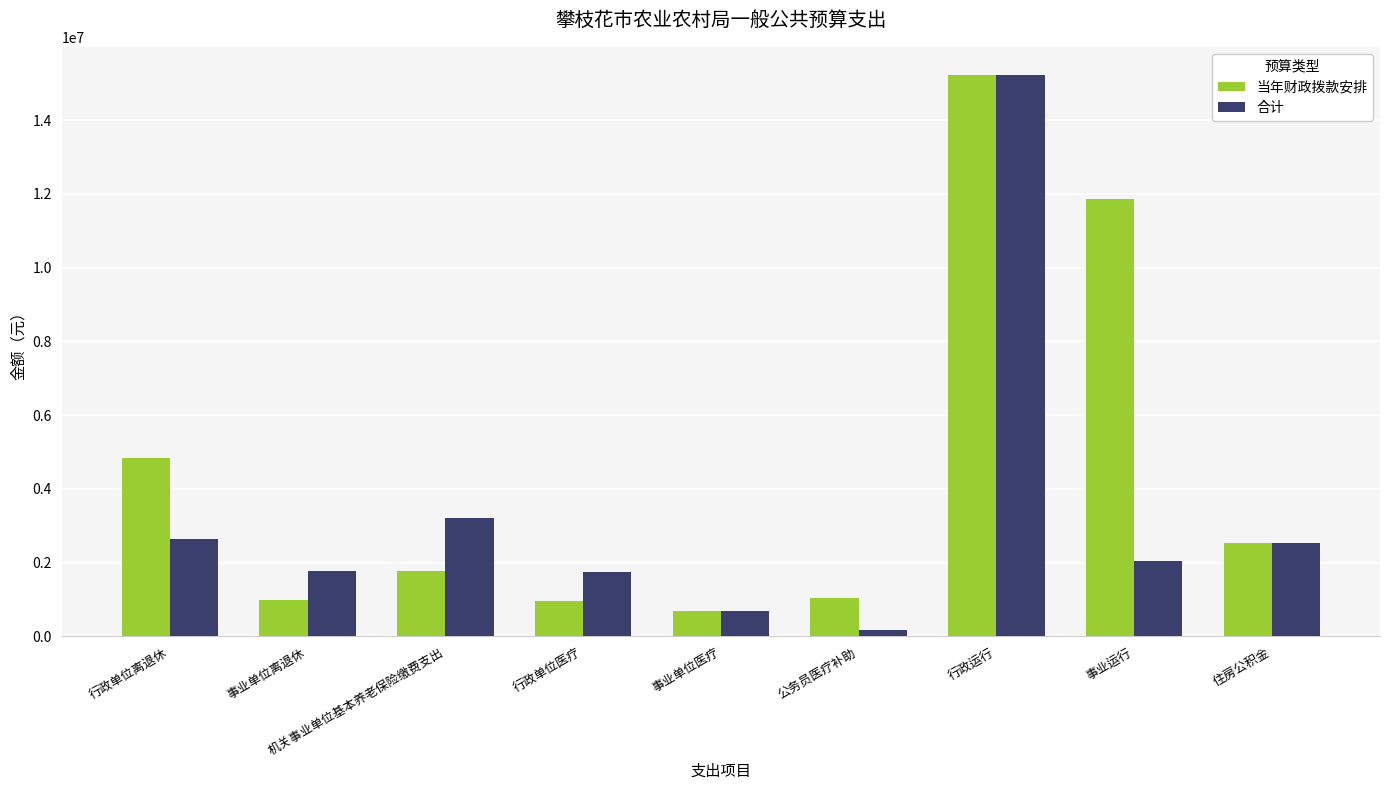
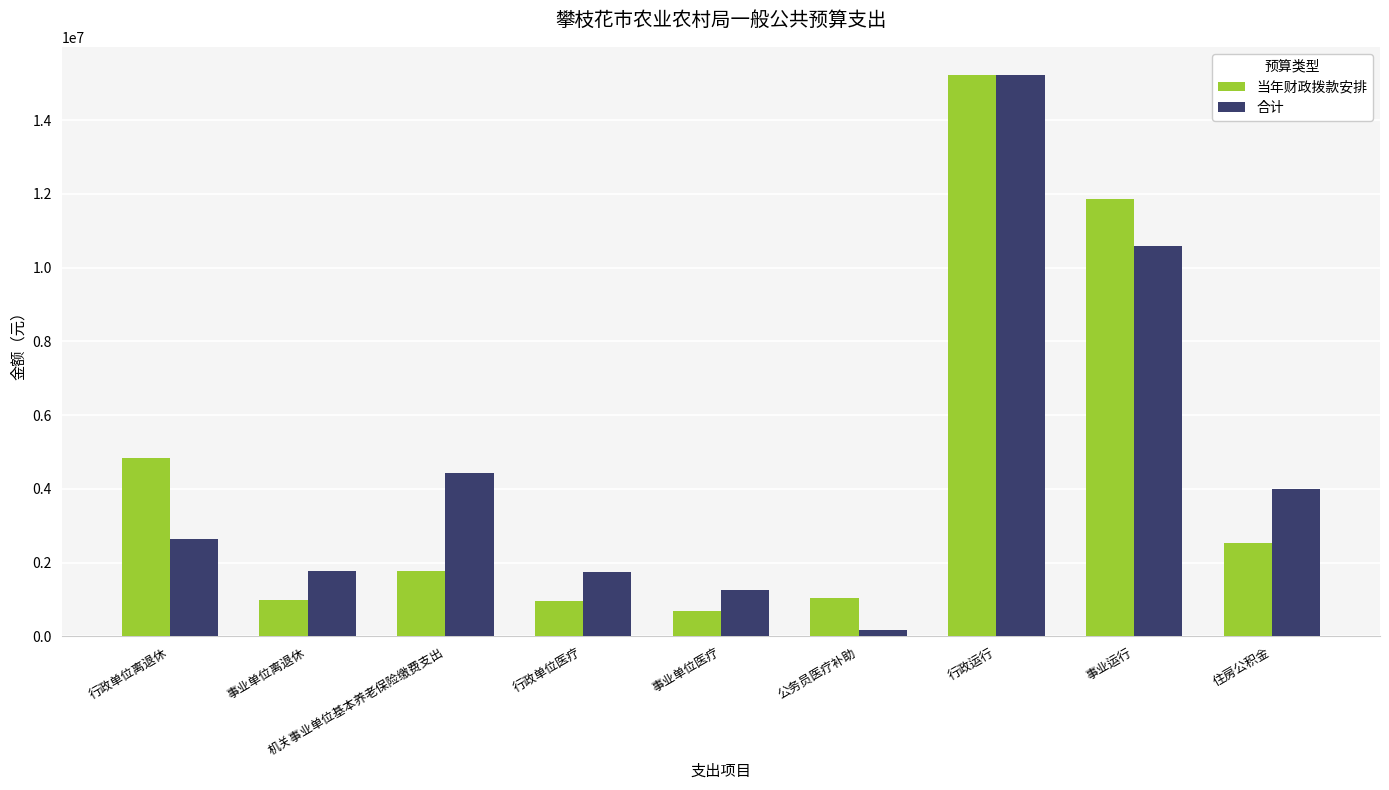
合计, 机关事业单位基本养老保险缴费支出: 3200000 -> 4400000
合计, 事业单位医疗: 700000 -> 1300000
合计, 事业运行: 2000000 -> 10600000
合计, 住房公积金: 2500000 -> 4000000
